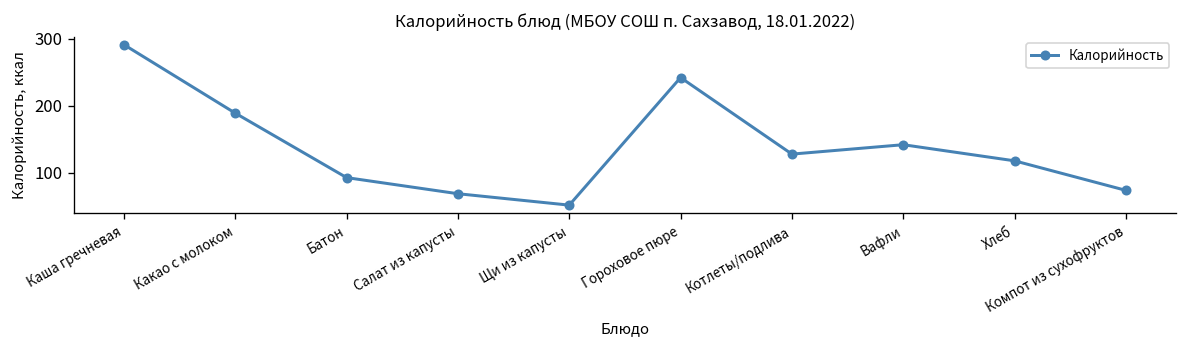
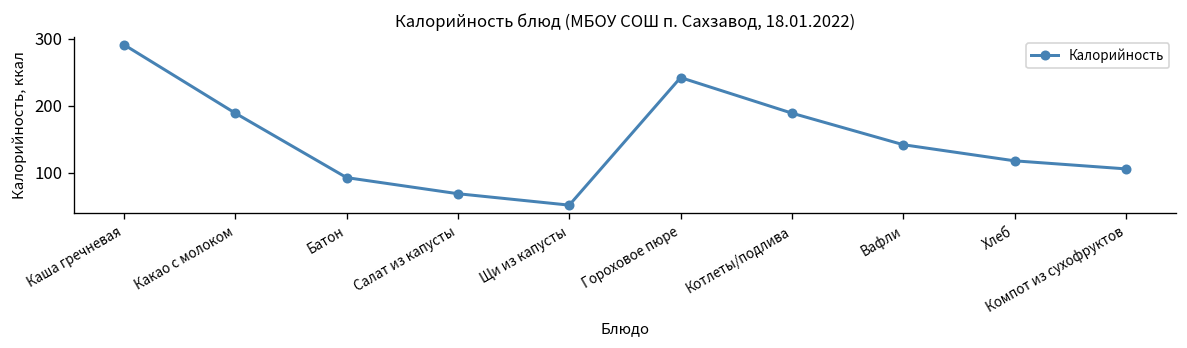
Котлеты/подлива: 130 -> 190
Компот из сухофруктов: 70 -> 110
